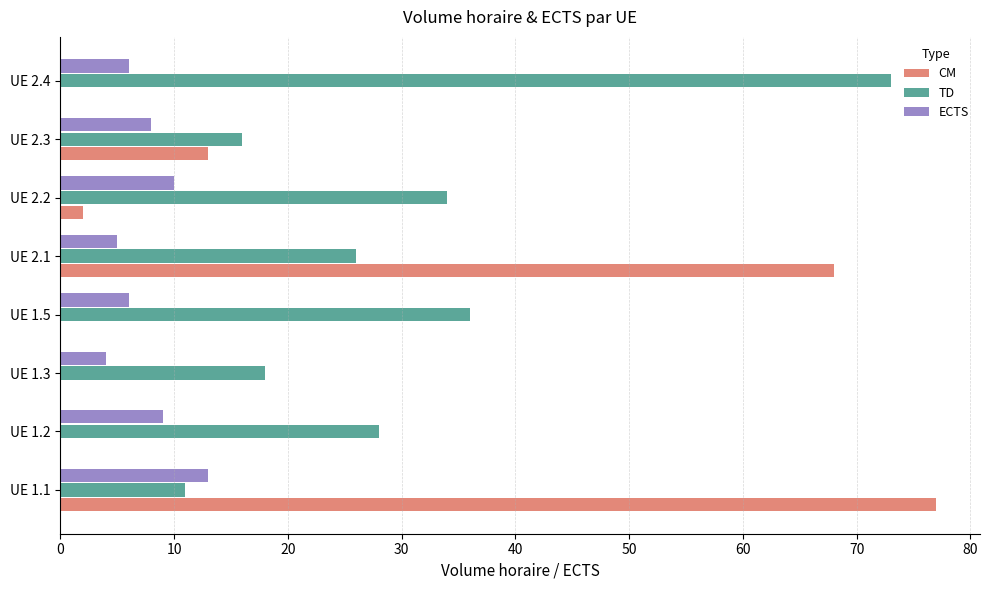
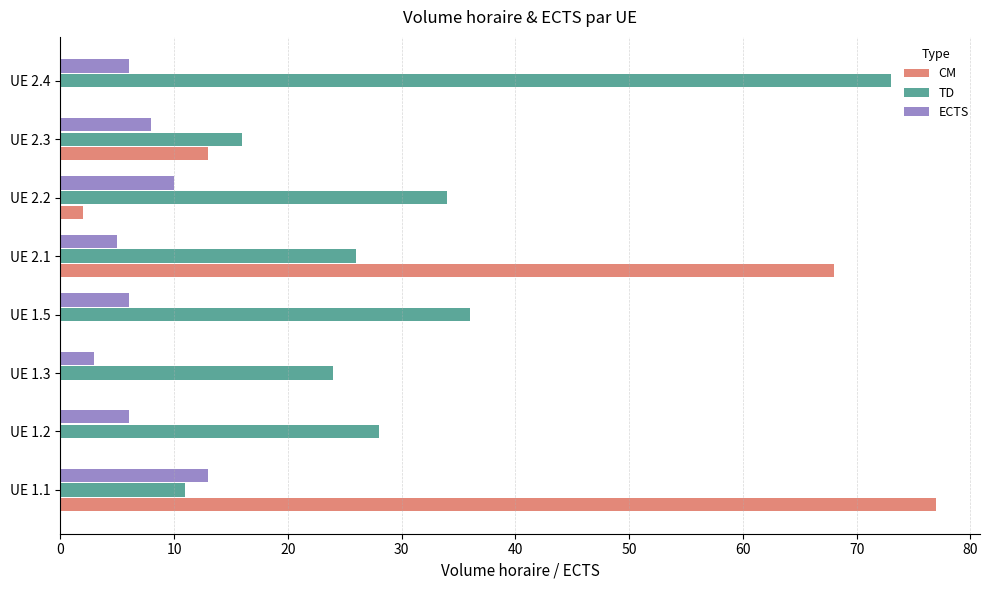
ECTS, UE 1.3: 4 -> 3
TD, UE 1.3: 18 -> 24
ECTS, UE 1.2: 9 -> 6
